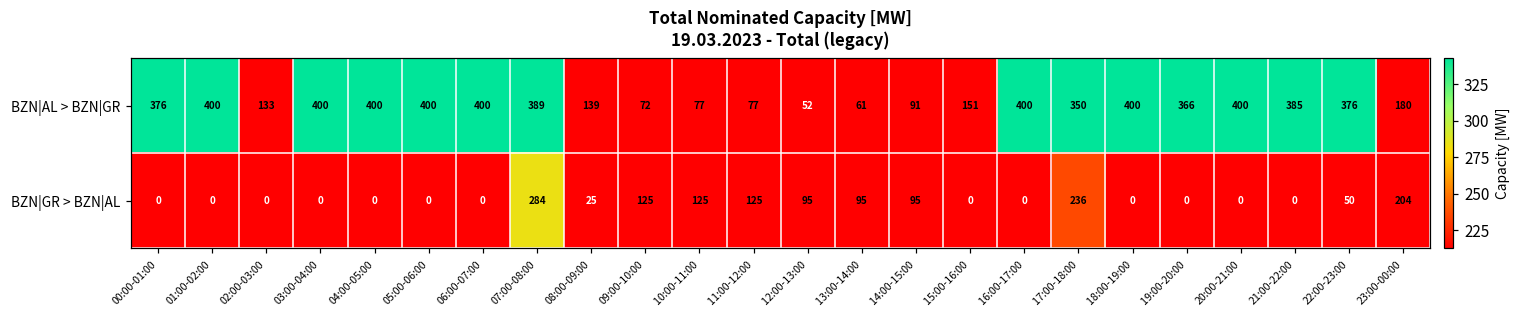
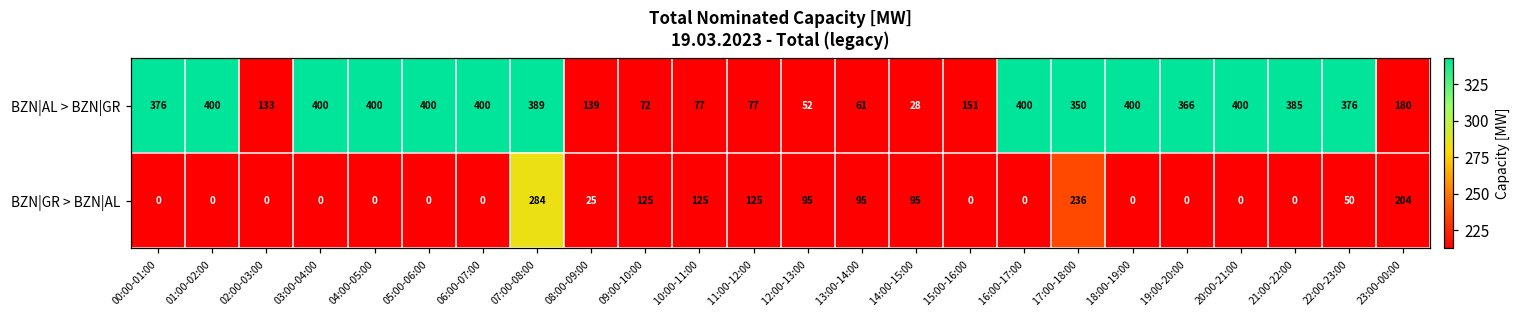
BZN|AL > BZN|GR, 14:00-15:00: 91 -> 28
